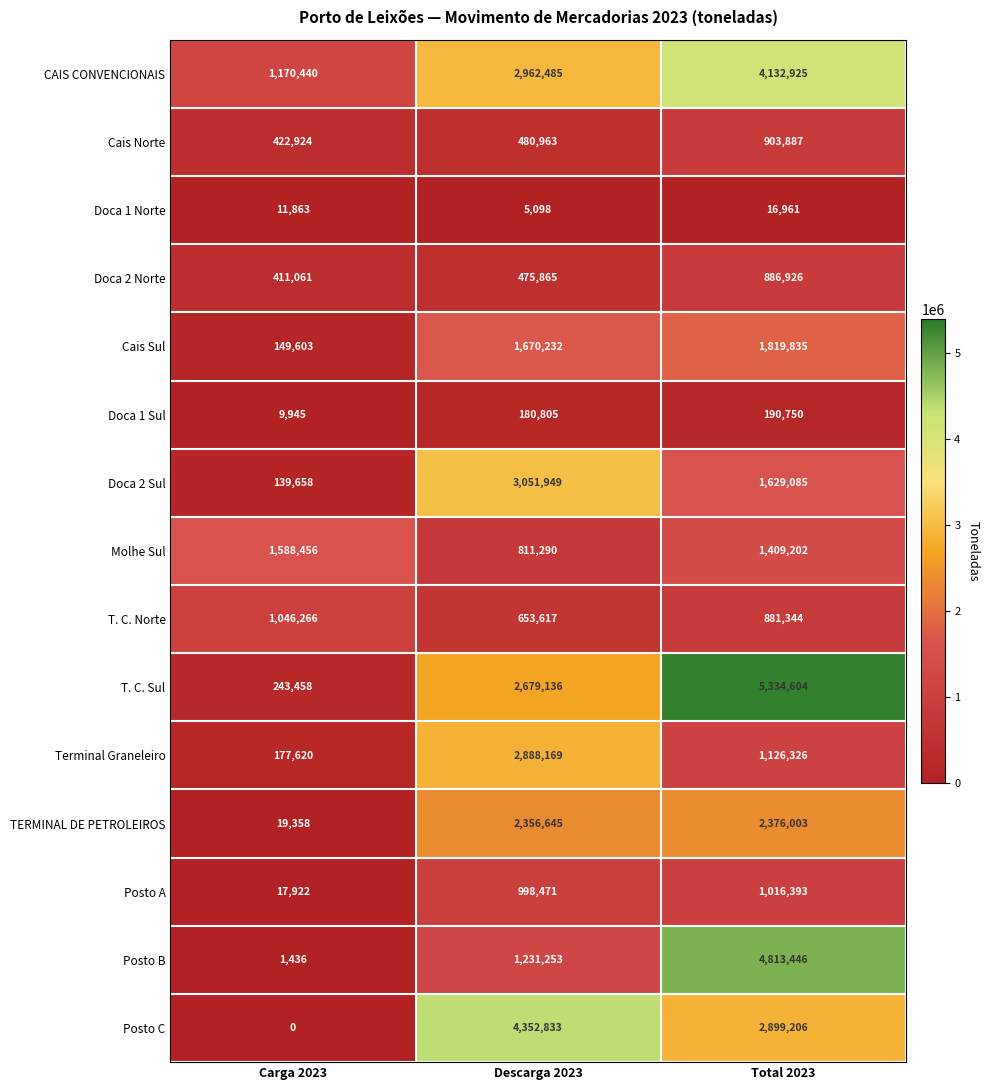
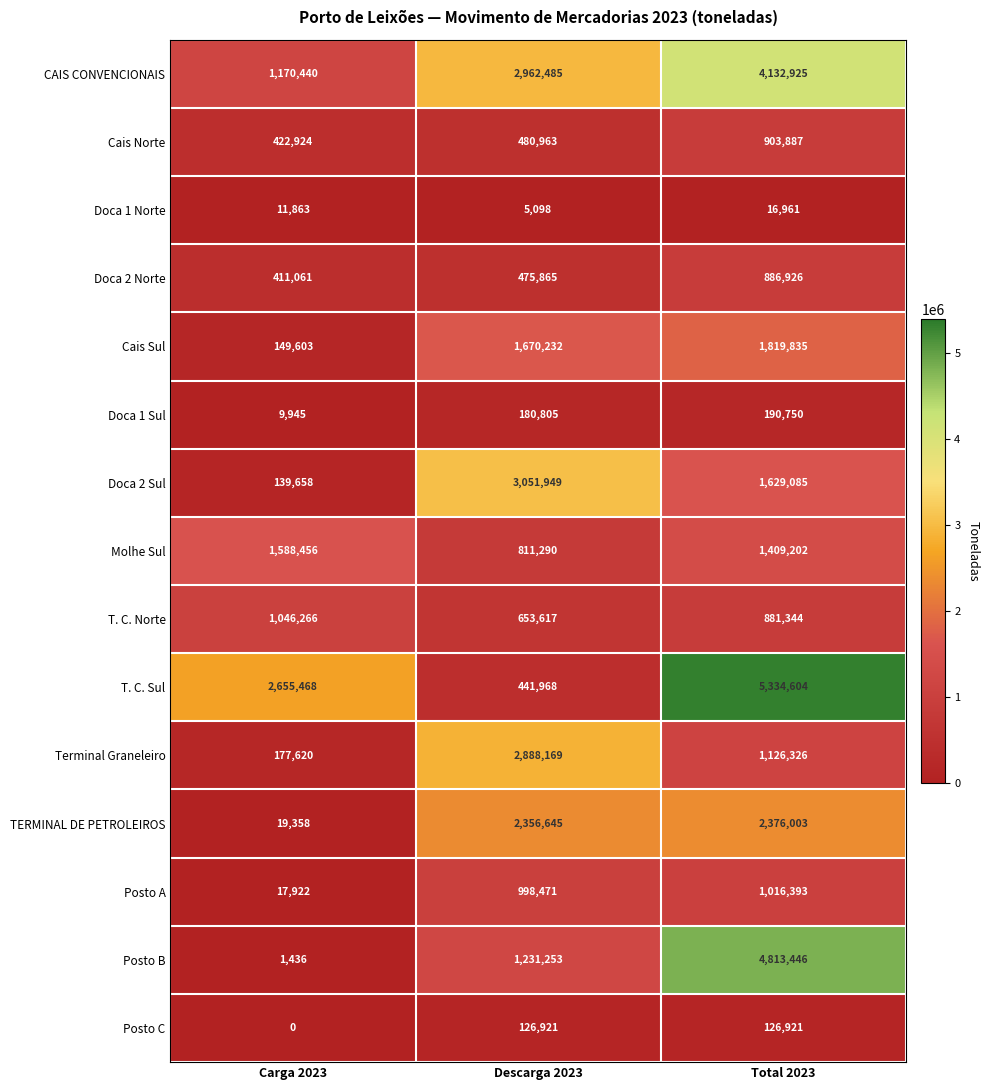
T. C. Sul, Carga 2023: 243,458 -> 2,655,468
T. C. Sul, Descarga 2023: 2,679,136 -> 441,968
Posto C, Descarga 2023: 4,352,833 -> 126,921
Posto C, Total 2023: 2,899,206 -> 126,921
